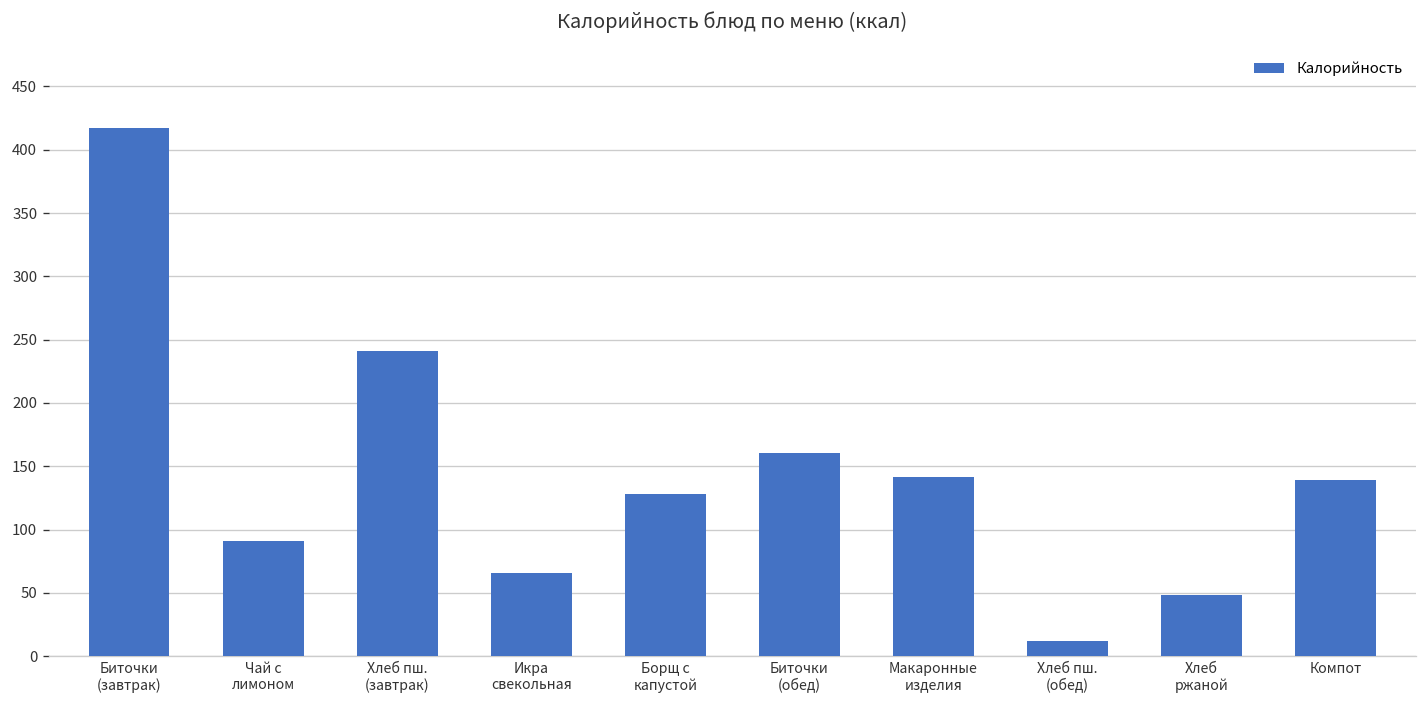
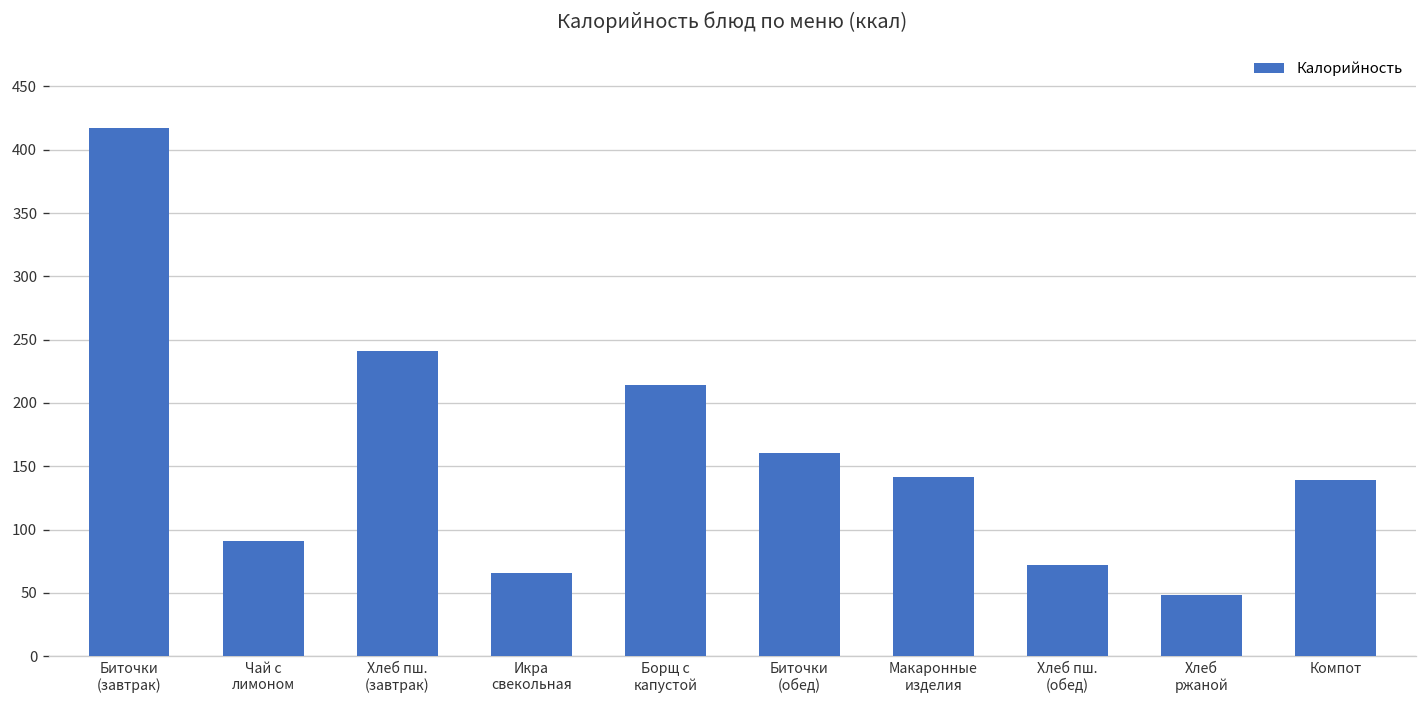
Борщ с капустой: 128 -> 214
Хлеб пш. (обед): 12 -> 72
